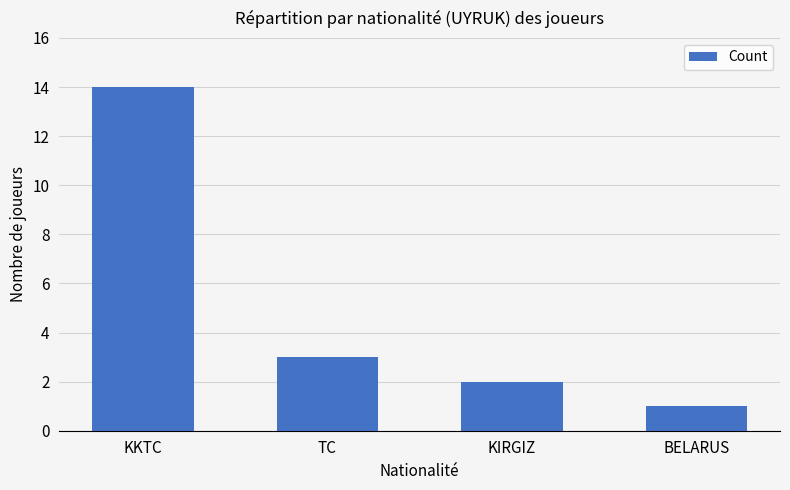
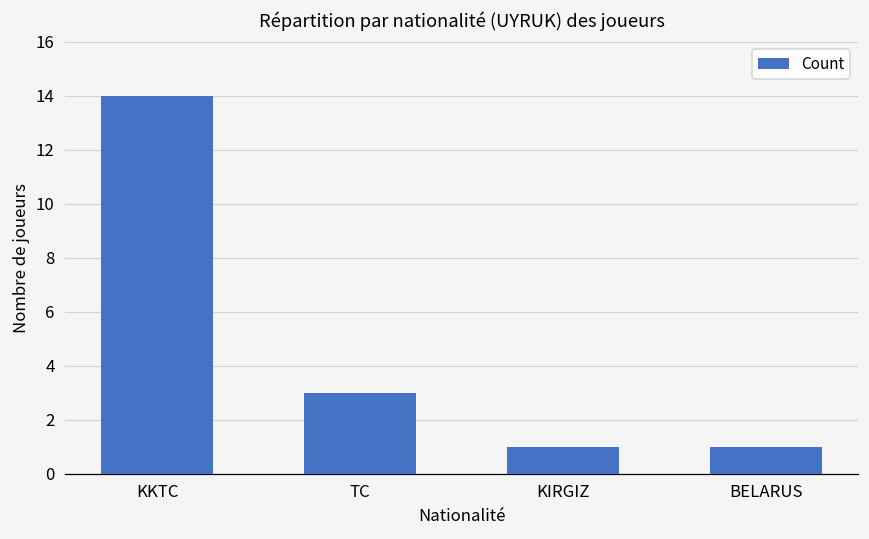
KIRGIZ: 2 -> 1
